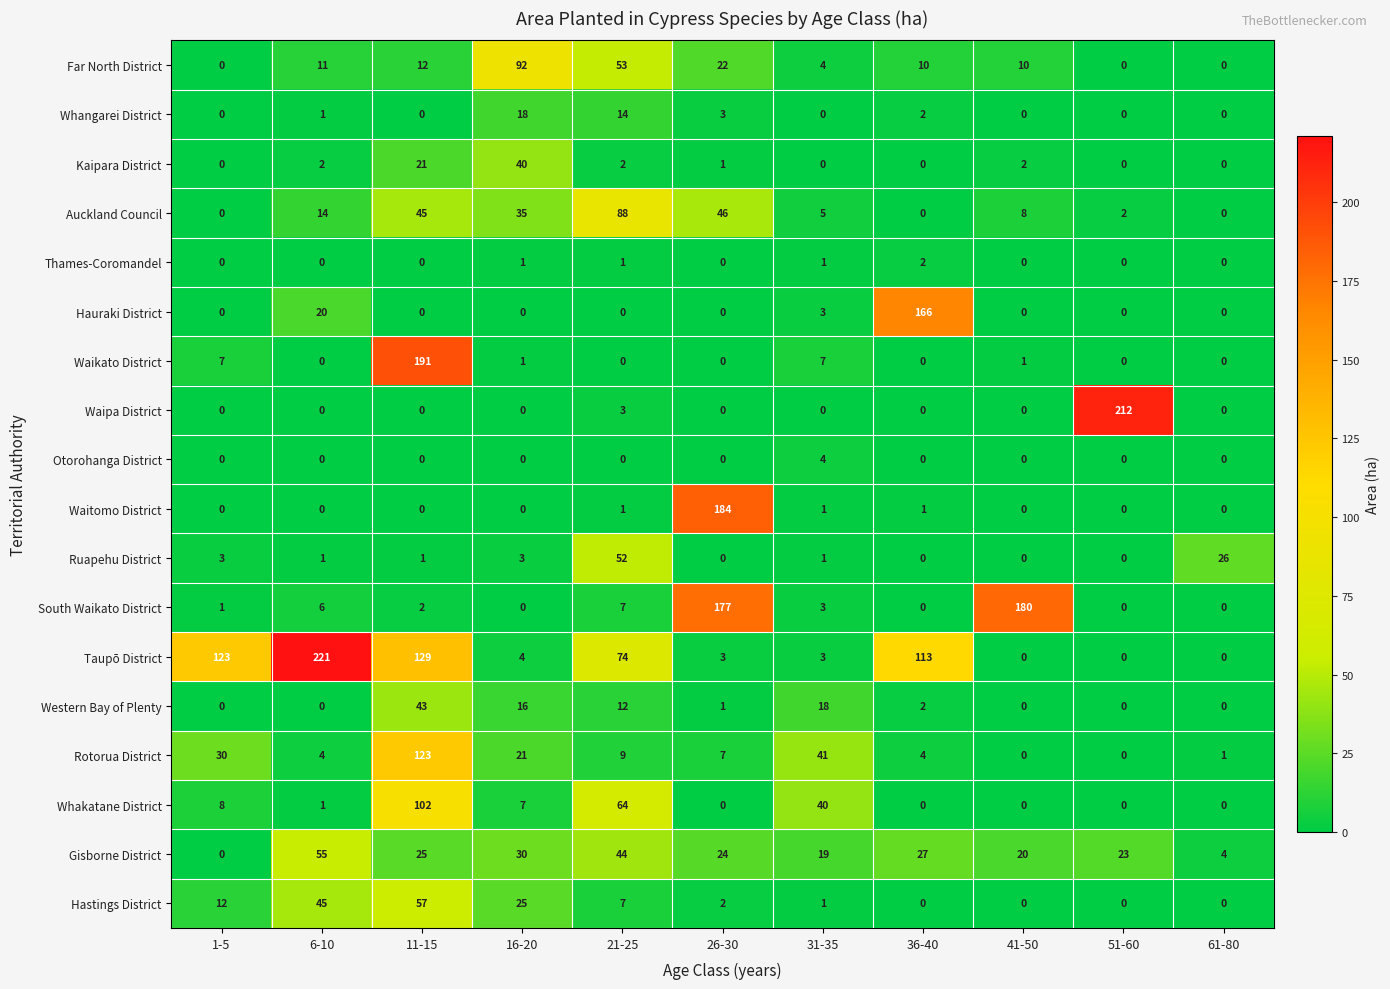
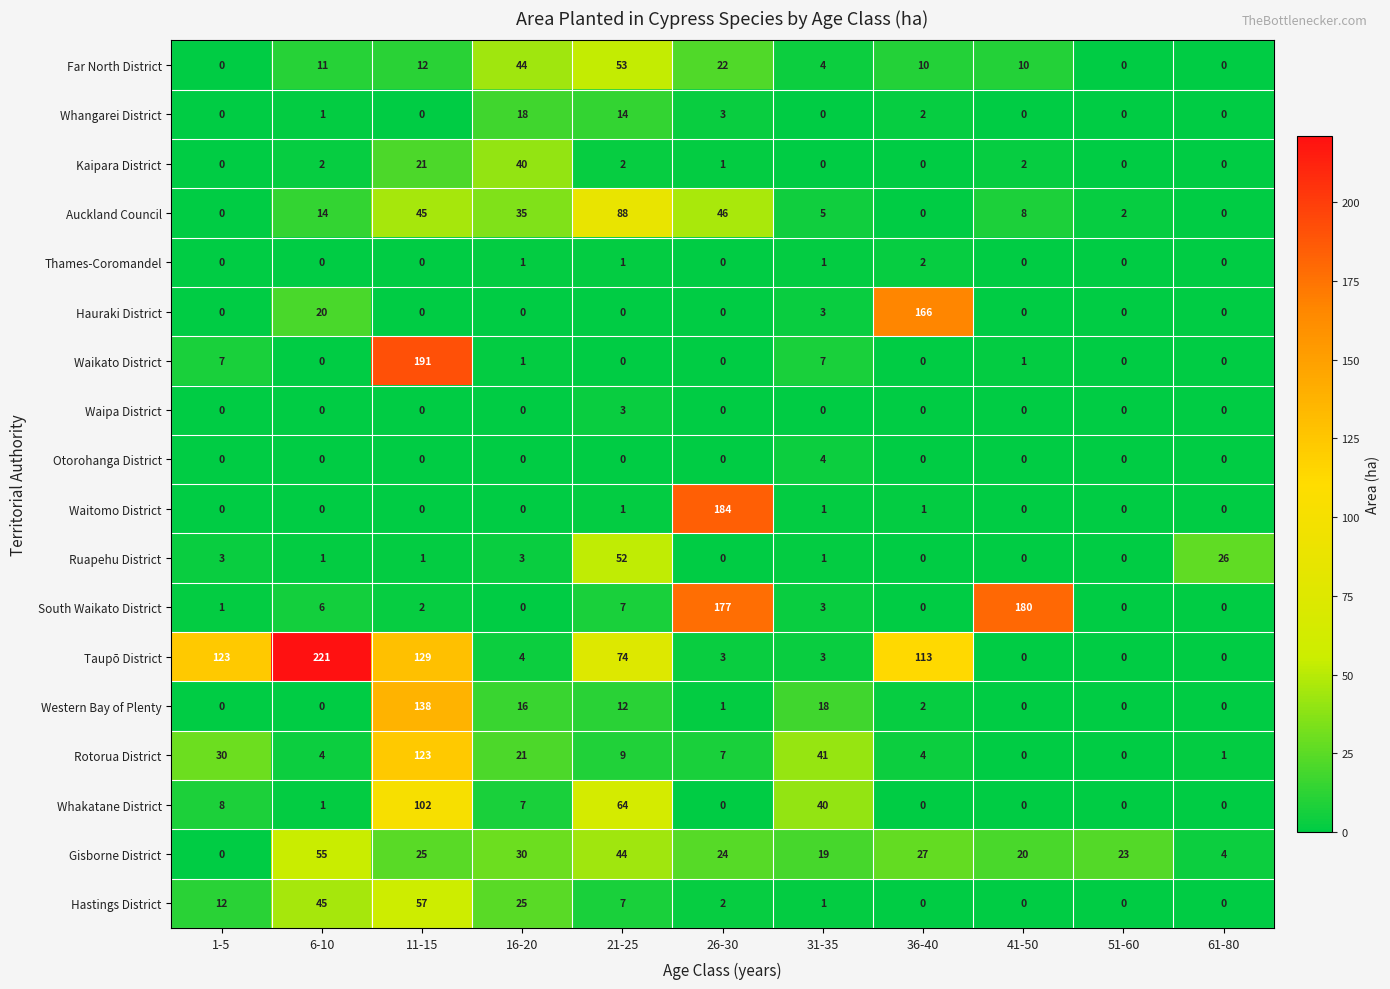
Far North District, 16-20: 92 -> 44
Waipa District, 51-60: 212 -> 0
Western Bay of Plenty, 11-15: 43 -> 138
